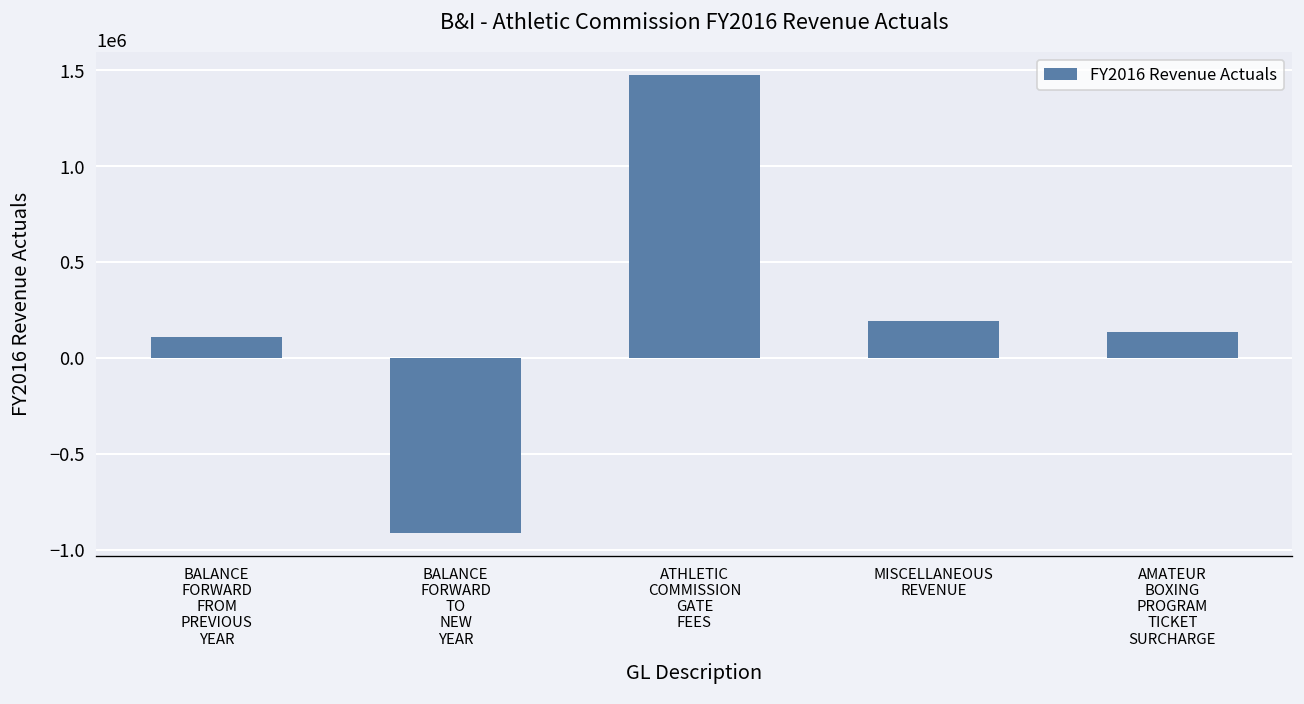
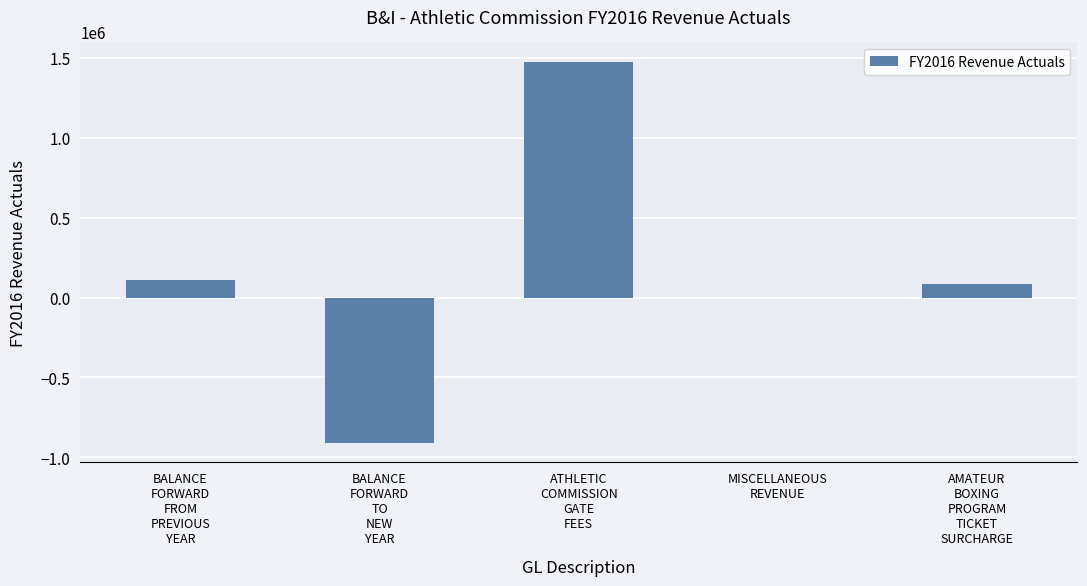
MISCELLANEOUS REVENUE: 190000 -> 0
AMATEUR BOXING PROGRAM TICKET SURCHARGE: 130000 -> 80000
